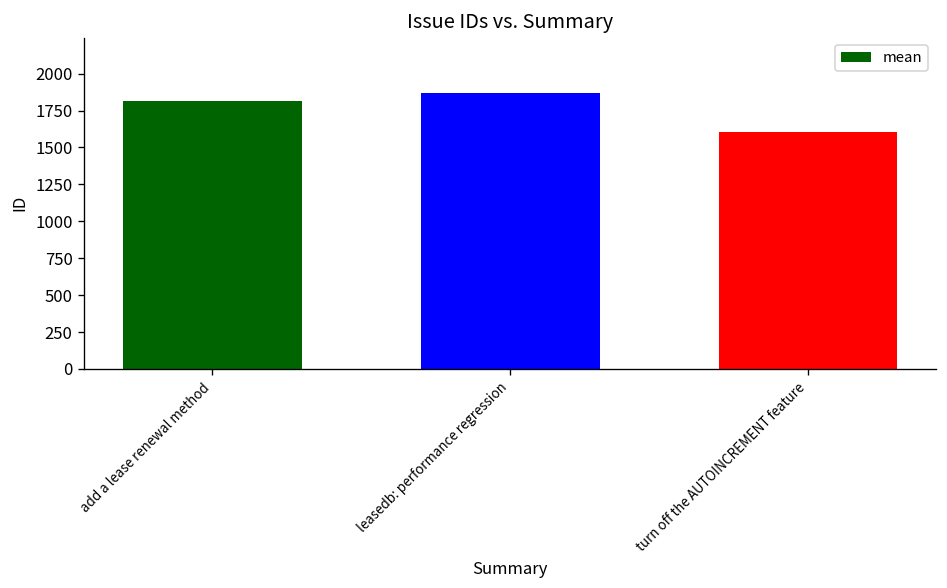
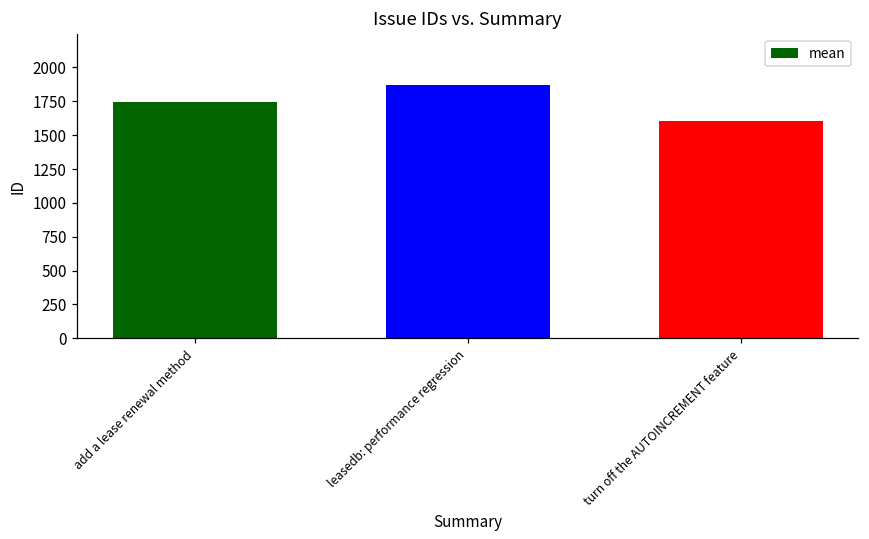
add a lease renewal method: 1820 -> 1750
